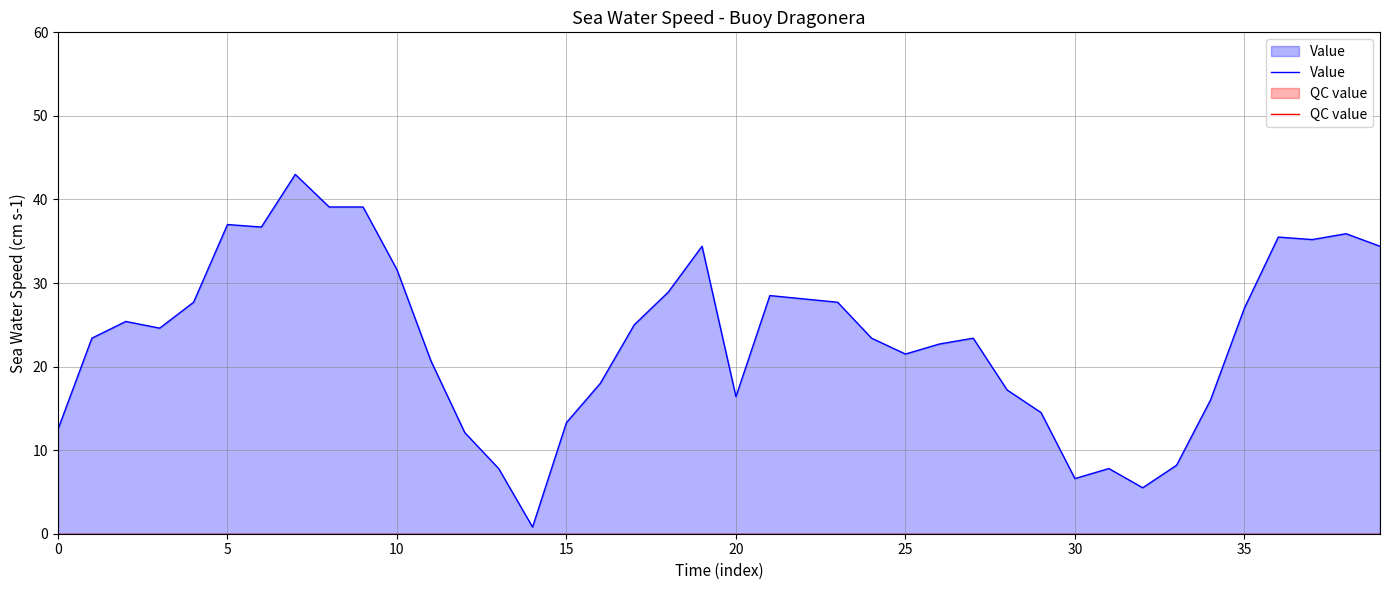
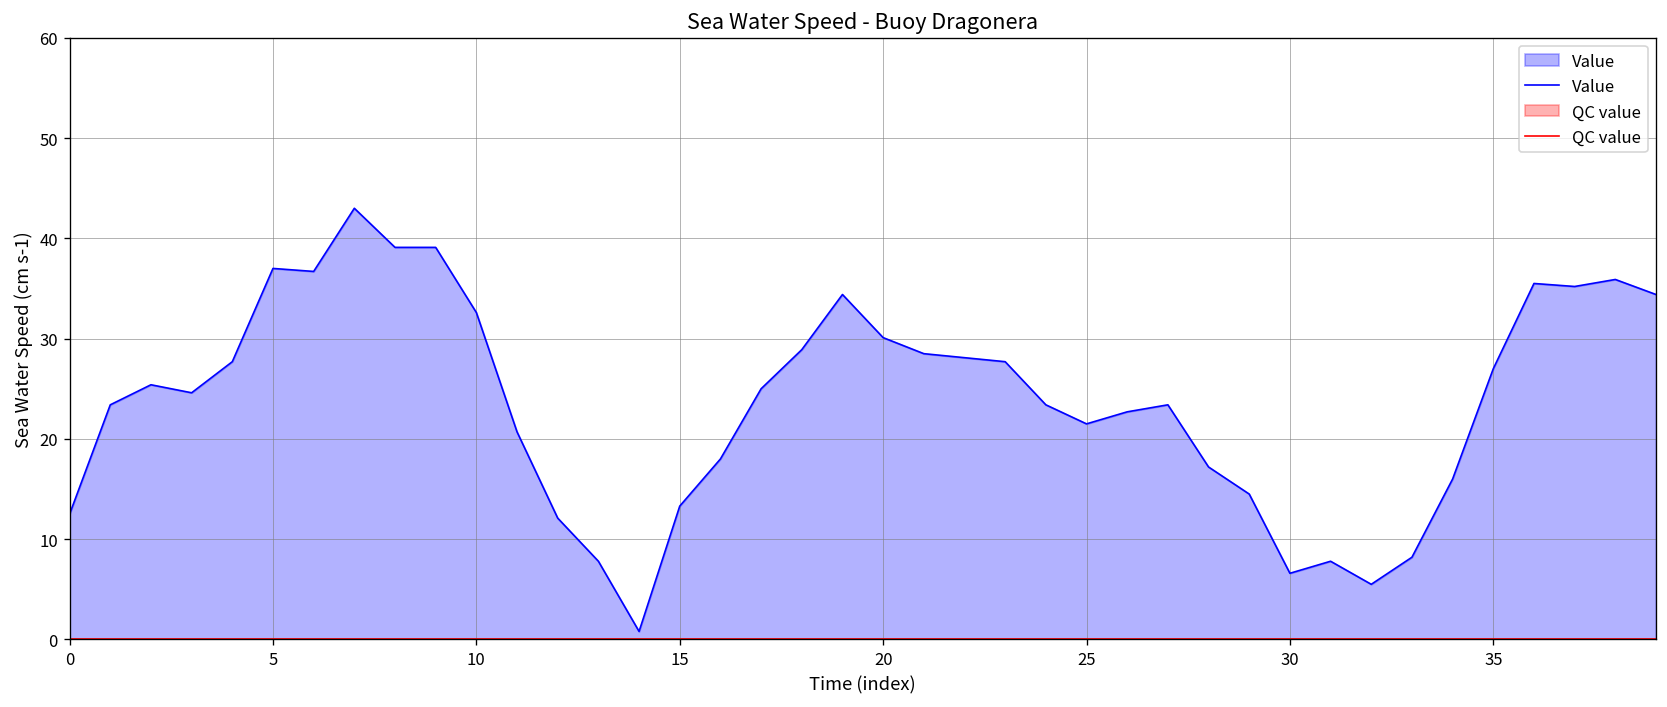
Value, 10: 32 -> 33
Value, 20: 16 -> 30
